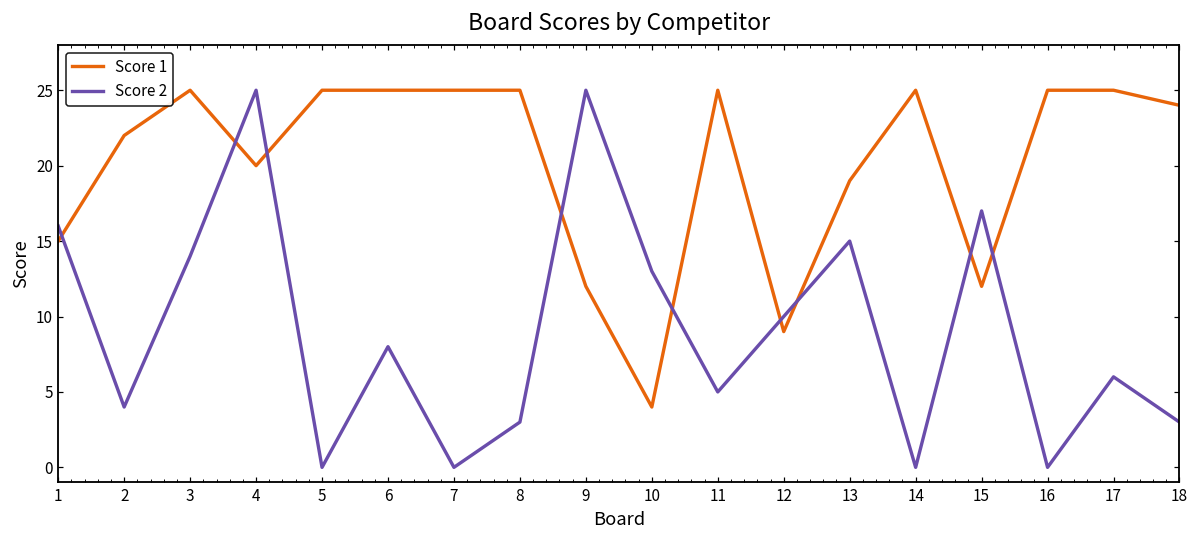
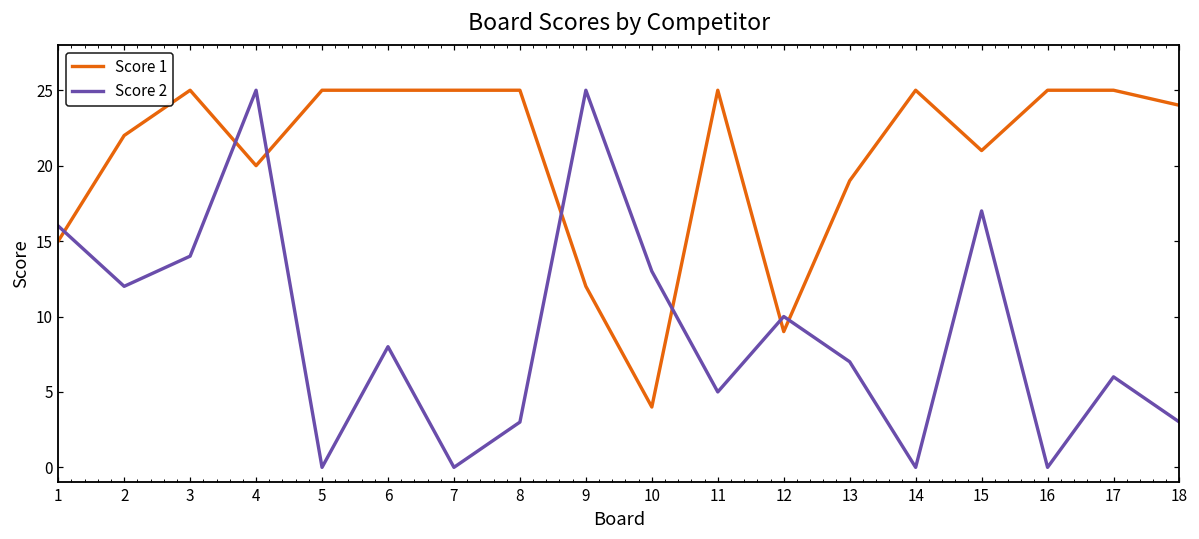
Score 2, 2: 4 -> 12
Score 2, 13: 15 -> 7
Score 1, 15: 12 -> 21
